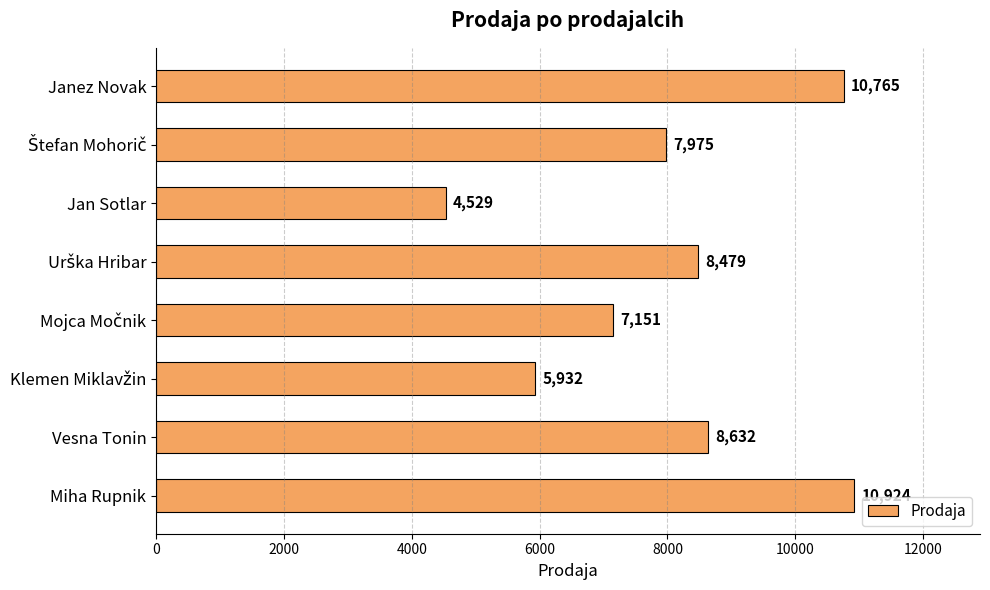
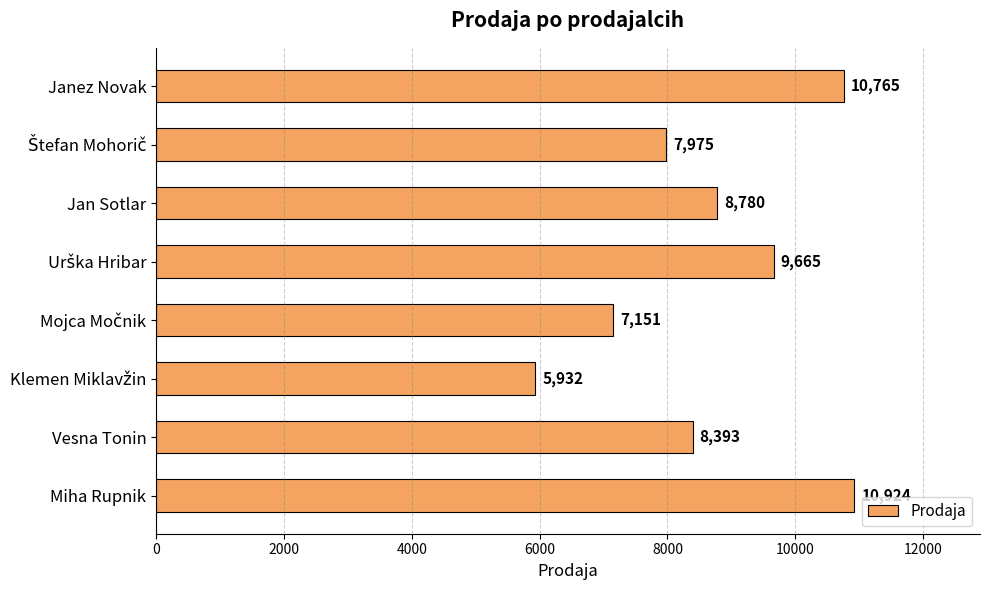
Jan Sotlar: 4,529 -> 8,780
Urška Hribar: 8,479 -> 9,665
Vesna Tonin: 8,632 -> 8,393
